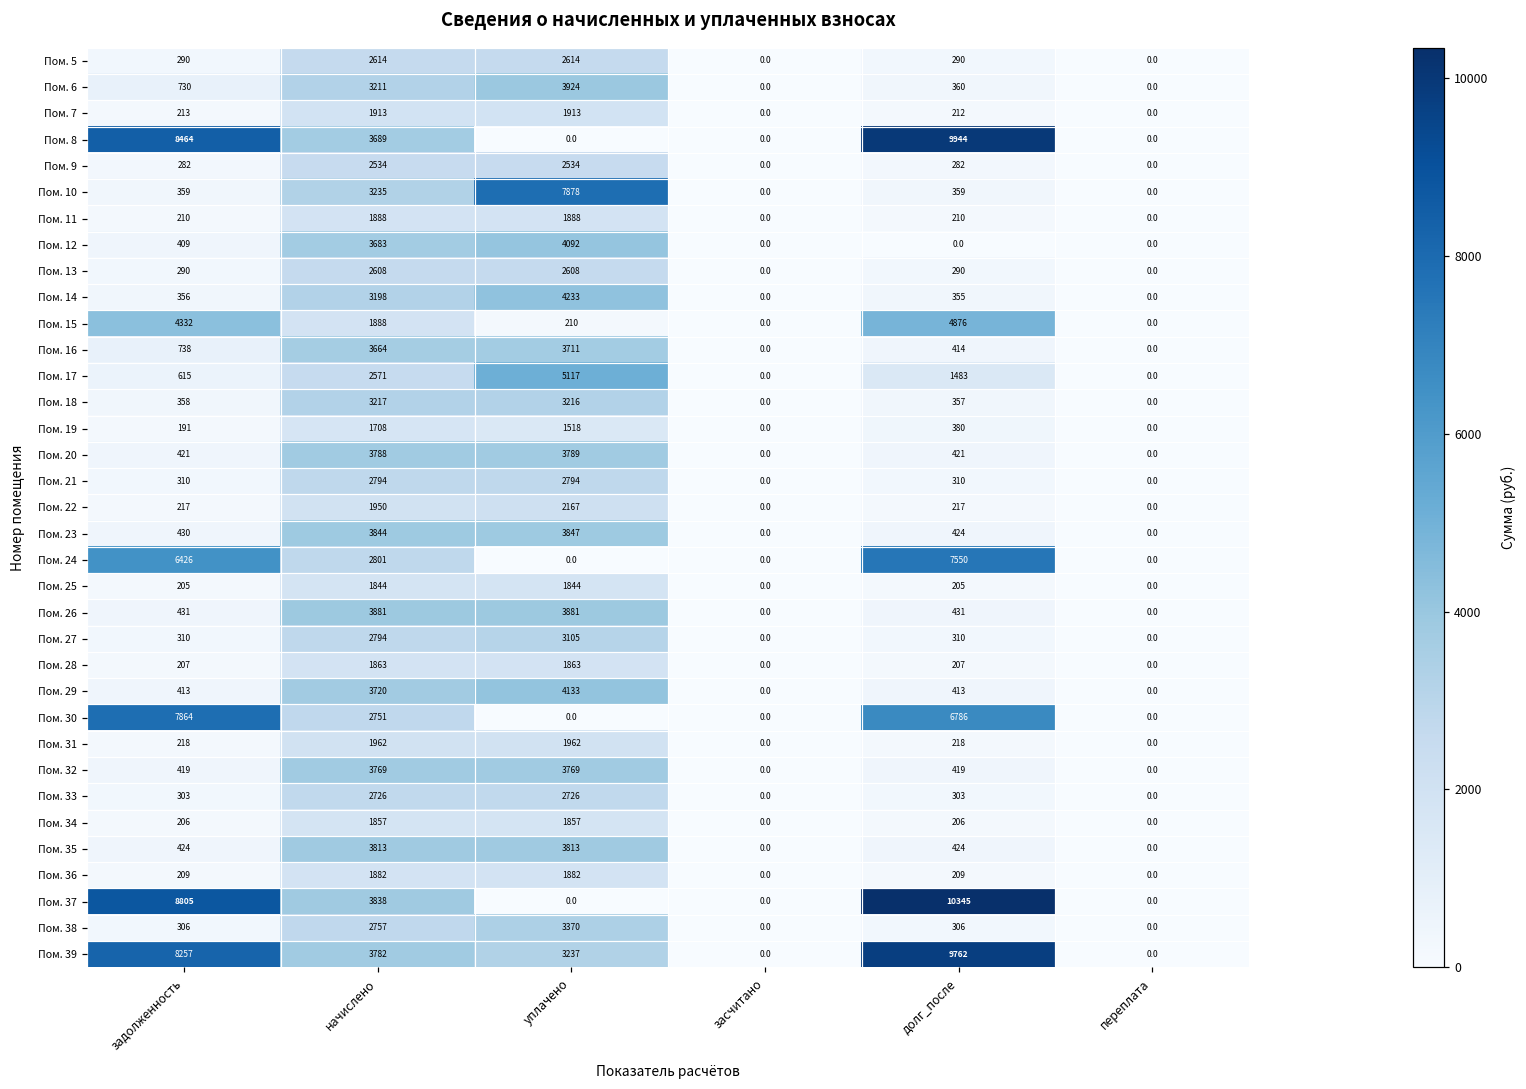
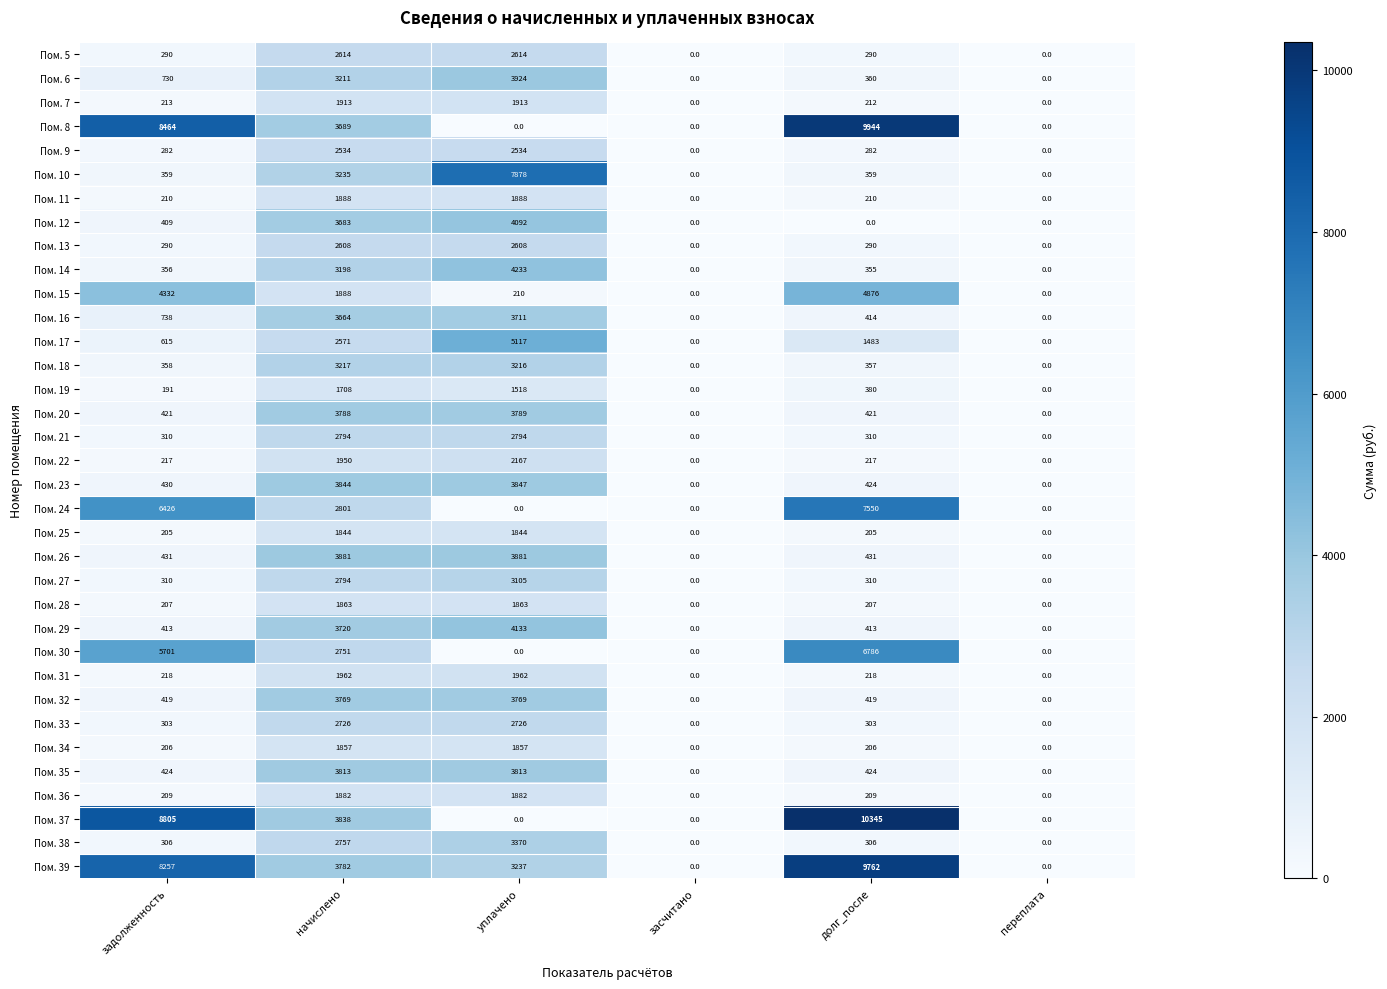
Пом. 30, задолженность: 7864 -> 5701
